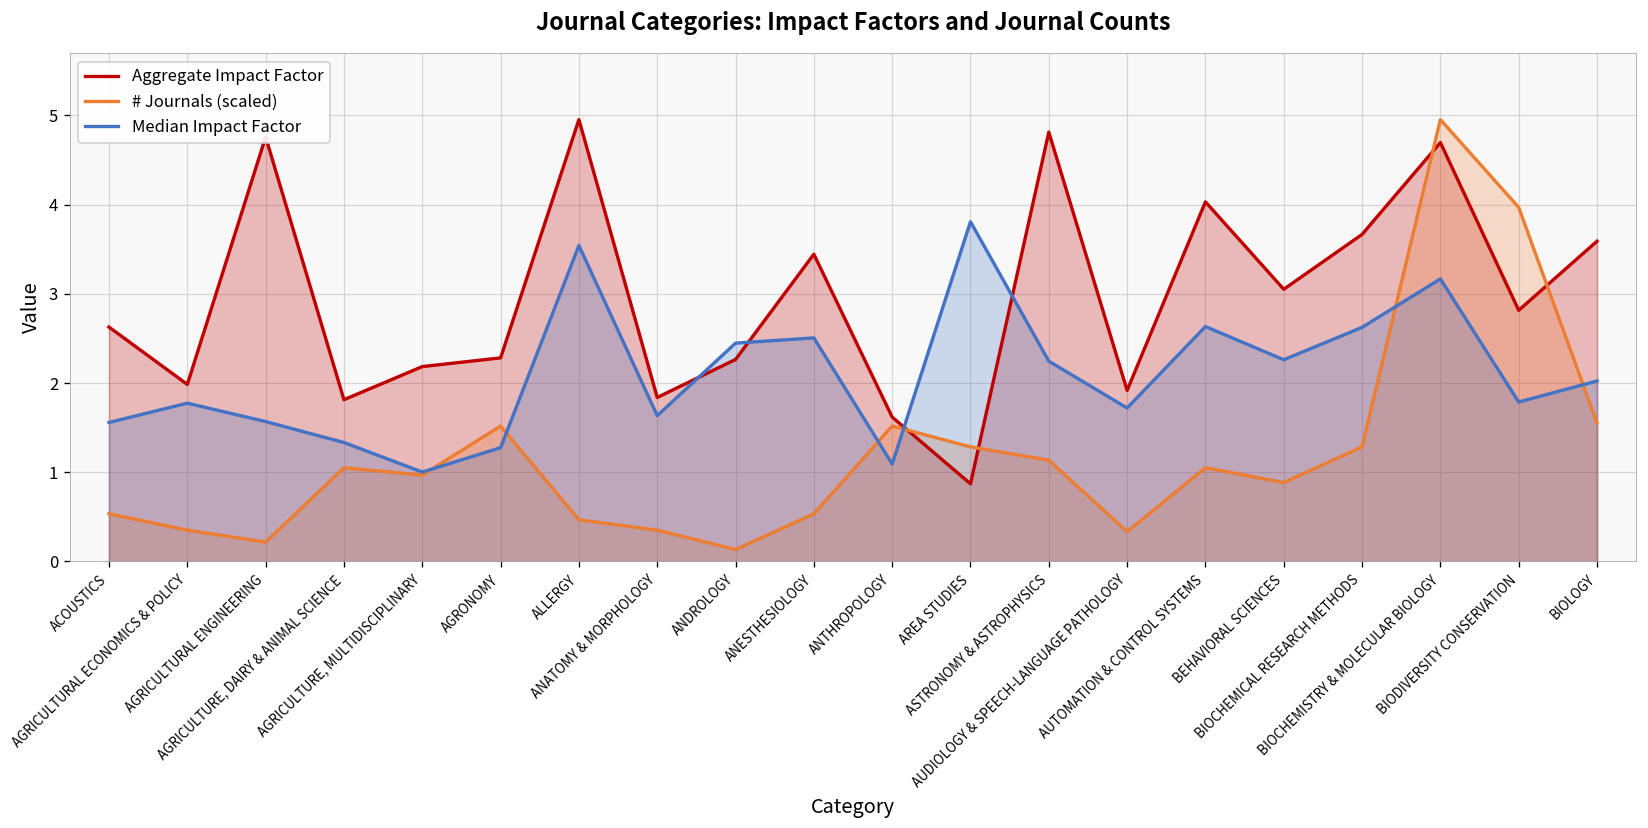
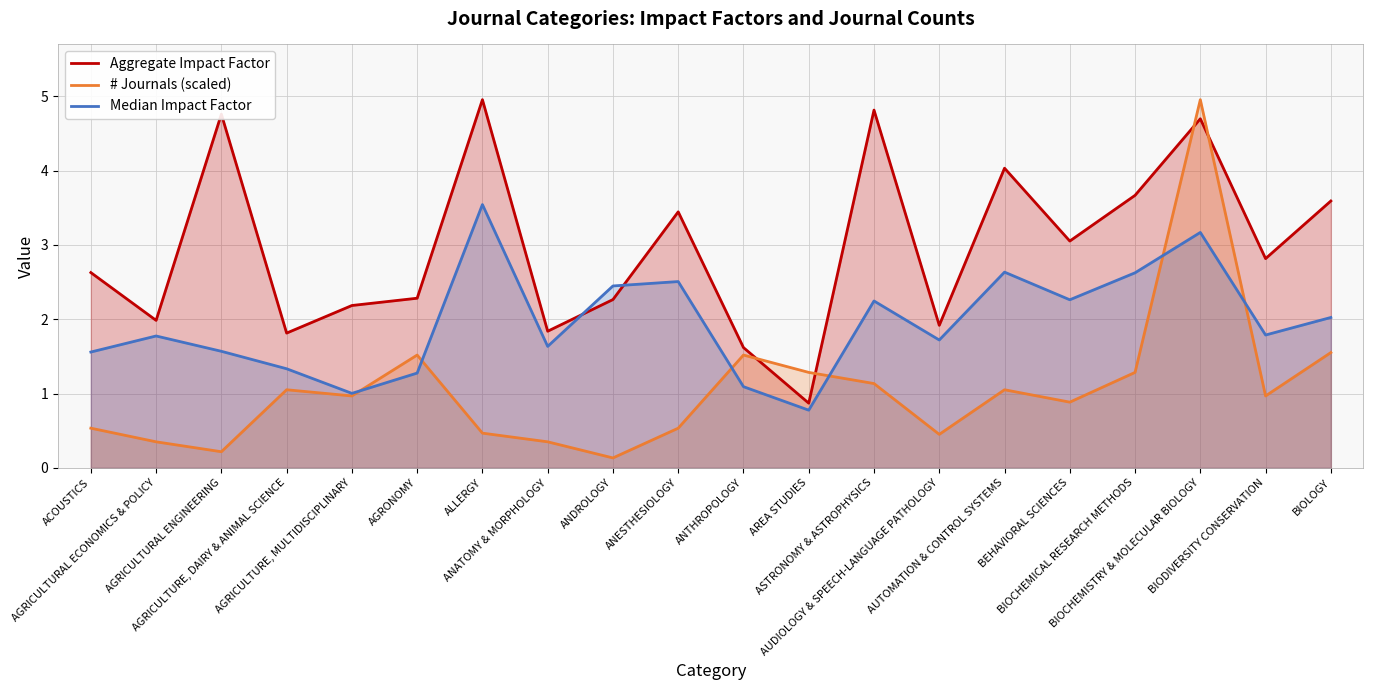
Median Impact Factor, AREA STUDIES: 3.8 -> 0.8
# Journals (scaled), AUDIOLOGY & SPEECH-LANGUAGE PATHOLOGY: 0.3 -> 0.5
# Journals (scaled), BIODIVERSITY CONSERVATION: 4.0 -> 1.0
